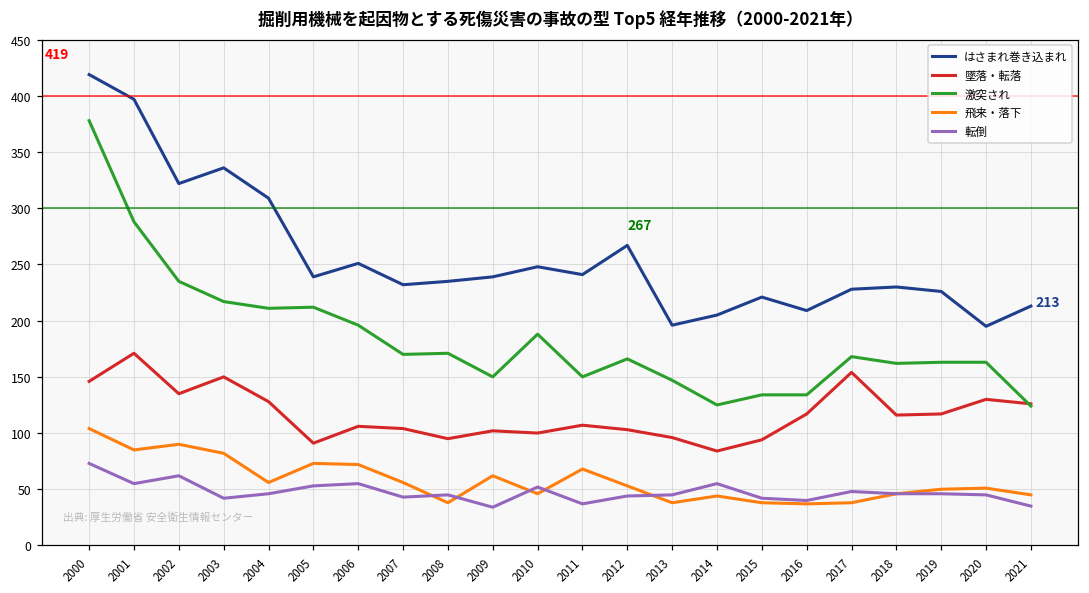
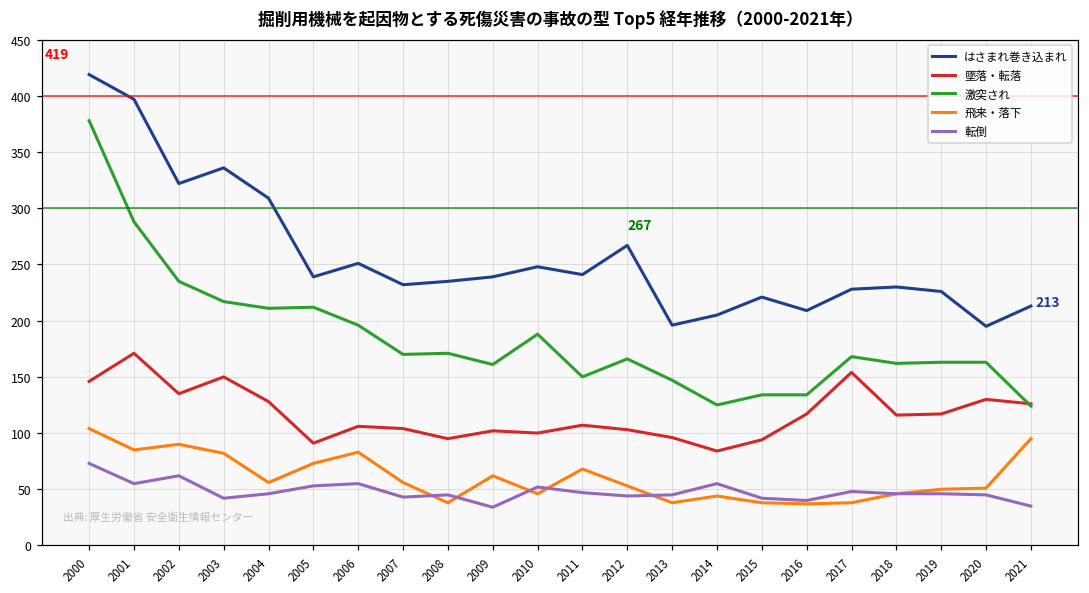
飛来・落下, 2006: 72 -> 83
激突され, 2009: 150 -> 161
転倒, 2011: 37 -> 47
飛来・落下, 2021: 45 -> 95
